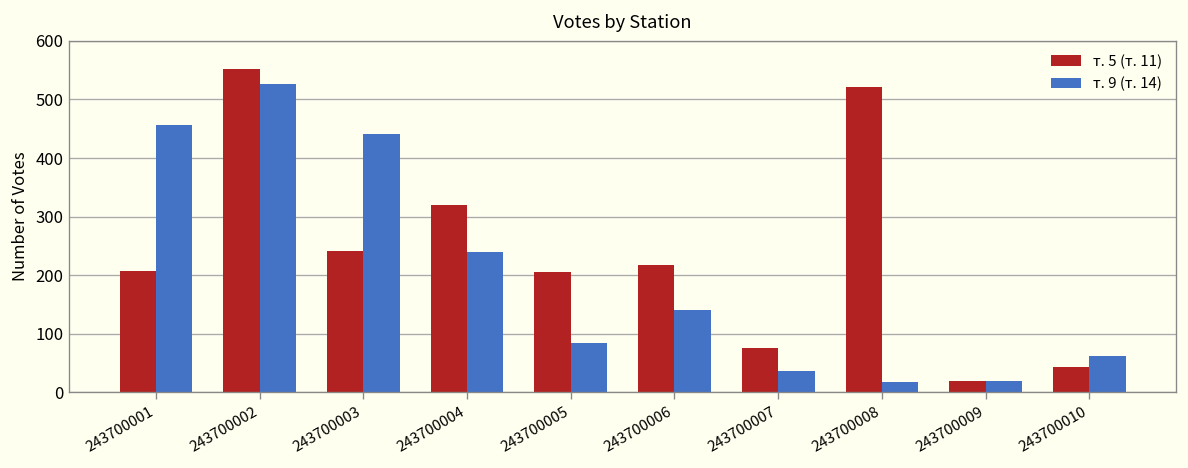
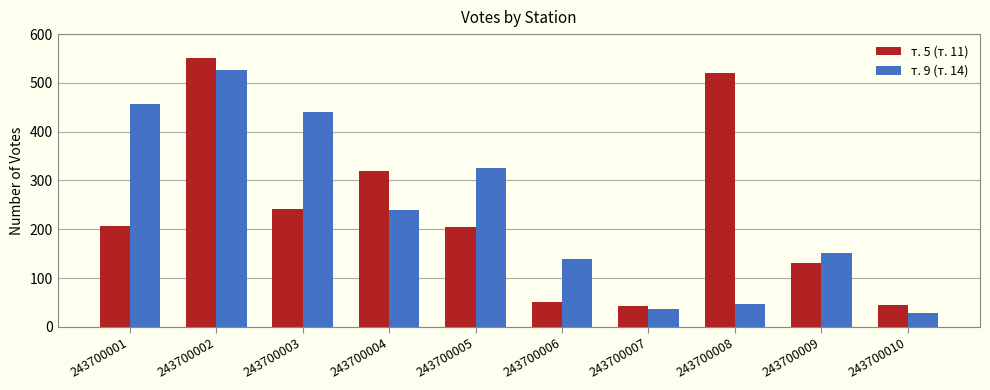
т. 9 (т. 14), 243700005: 80 -> 330
т. 5 (т. 11), 243700006: 220 -> 50
т. 5 (т. 11), 243700007: 80 -> 40
т. 9 (т. 14), 243700008: 20 -> 50
т. 5 (т. 11), 243700009: 20 -> 130
т. 9 (т. 14), 243700009: 20 -> 150
т. 9 (т. 14), 243700010: 60 -> 30
